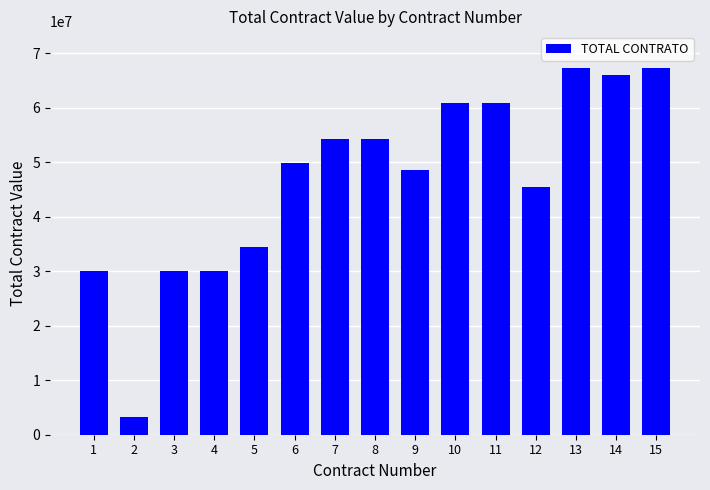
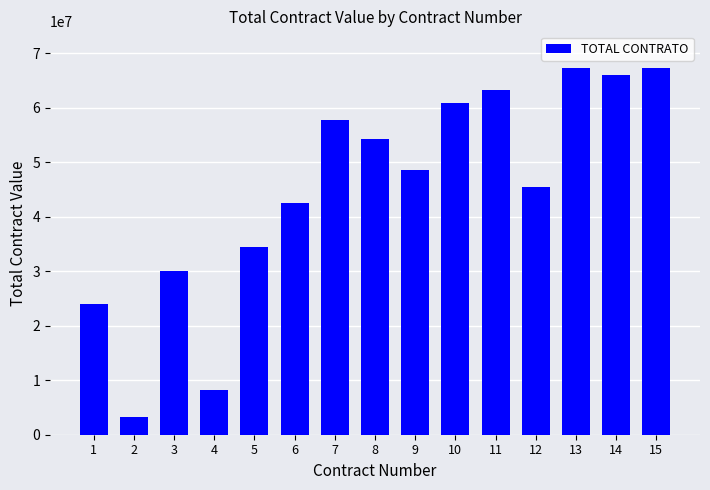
1: 30000000 -> 24000000
4: 30000000 -> 8000000
6: 50000000 -> 43000000
7: 54000000 -> 58000000
11: 61000000 -> 63000000
